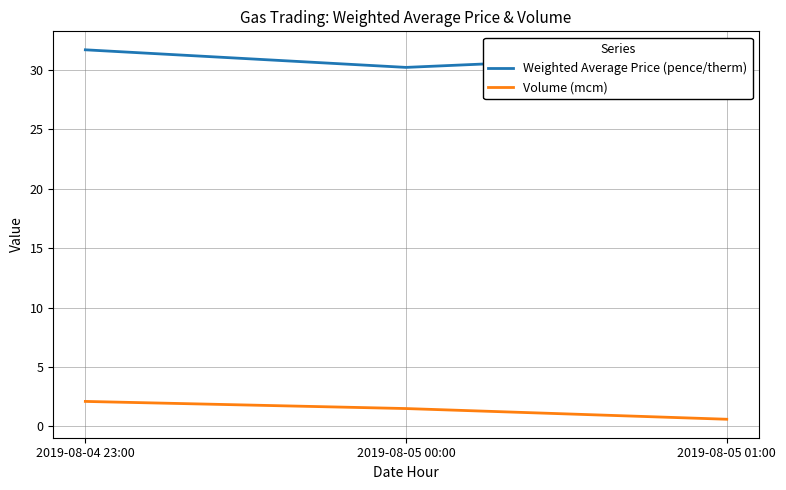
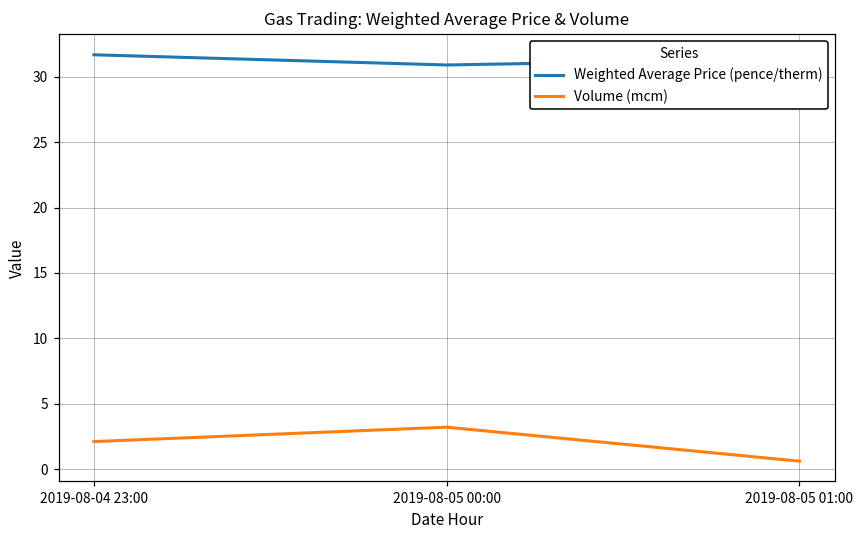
Weighted Average Price (pence/therm), 2019-08-05 00:00: 30.2 -> 30.9
Volume (mcm), 2019-08-05 00:00: 1.5 -> 3.2
